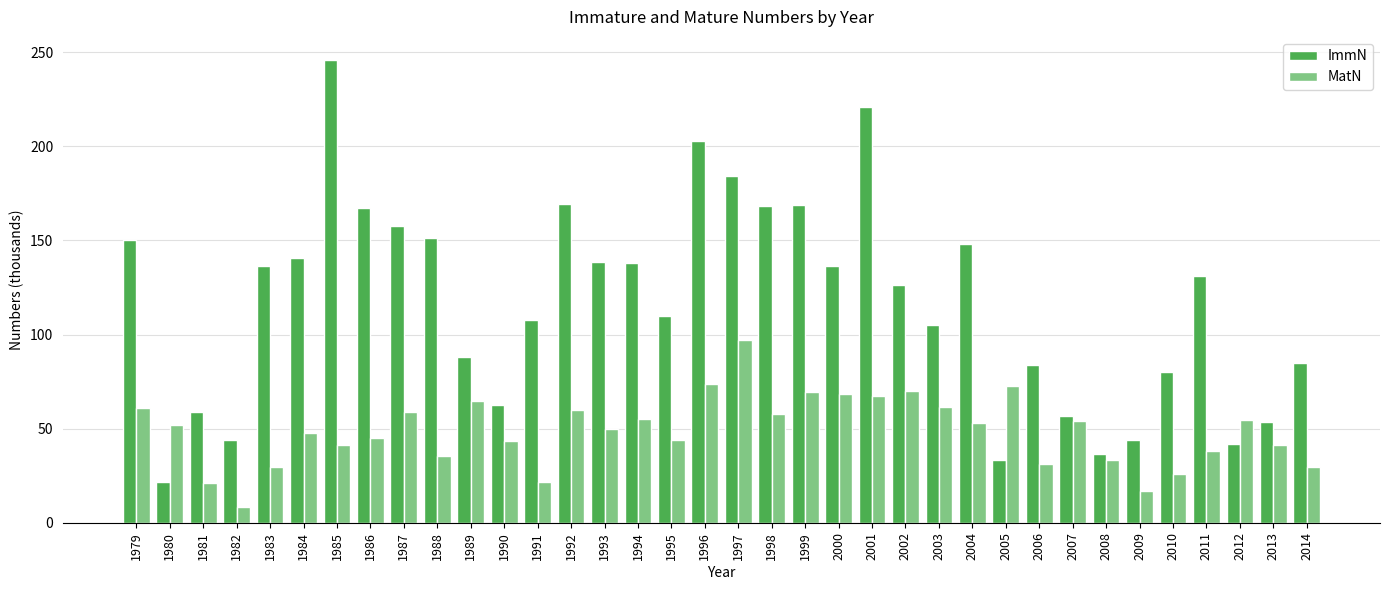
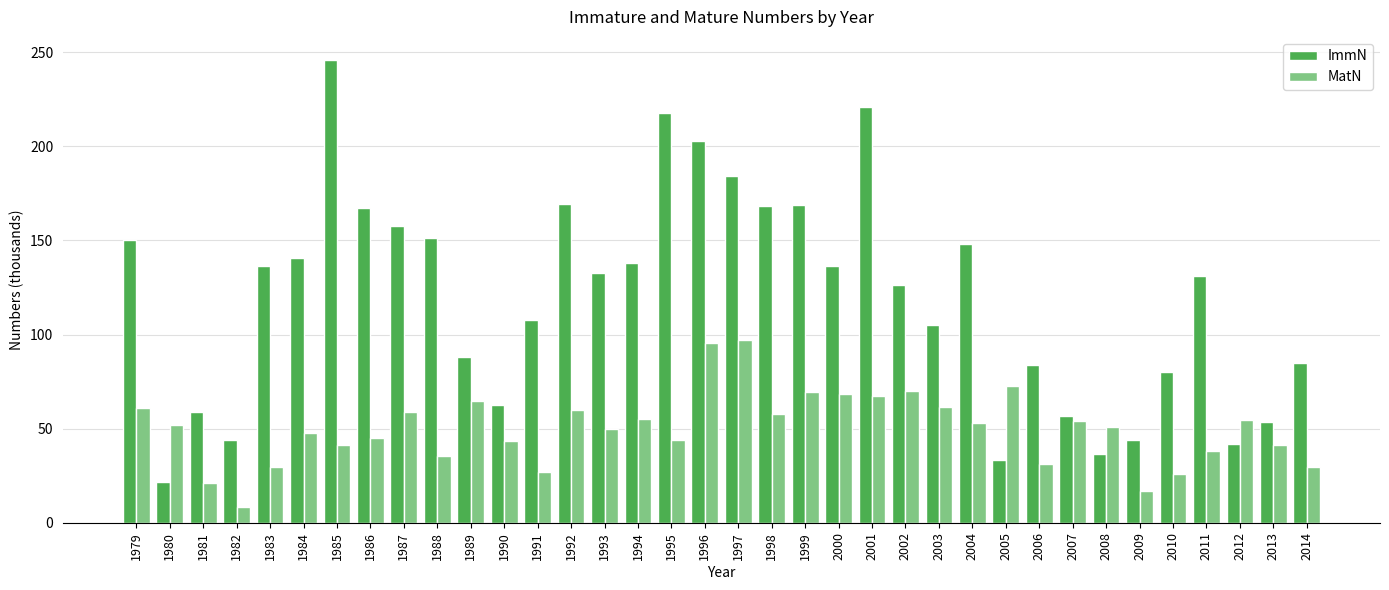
MatN, 1991: 22 -> 27
ImmN, 1993: 139 -> 133
ImmN, 1995: 110 -> 218
MatN, 1996: 74 -> 96
MatN, 2008: 33 -> 51
